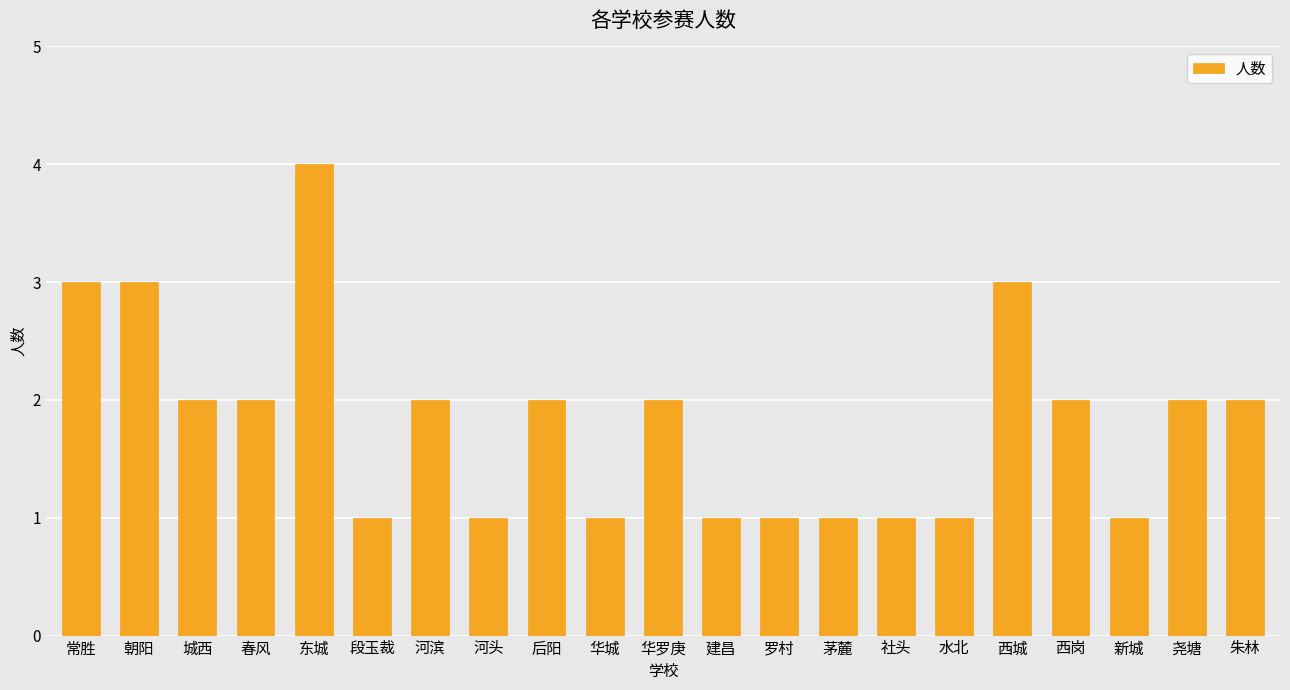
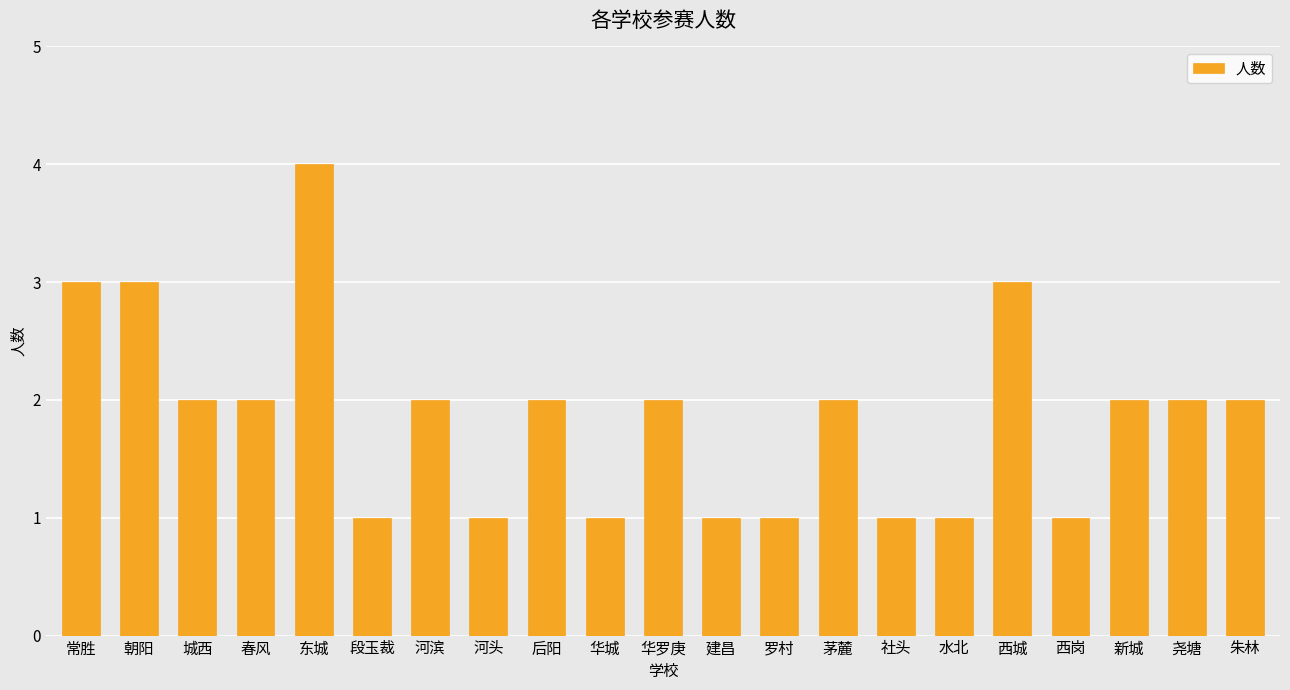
茅麓: 1 -> 2
西岗: 2 -> 1
新城: 1 -> 2
